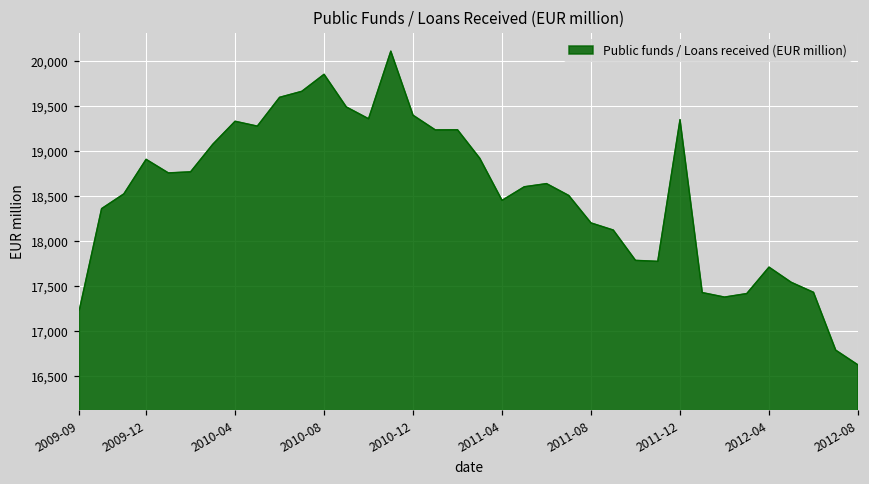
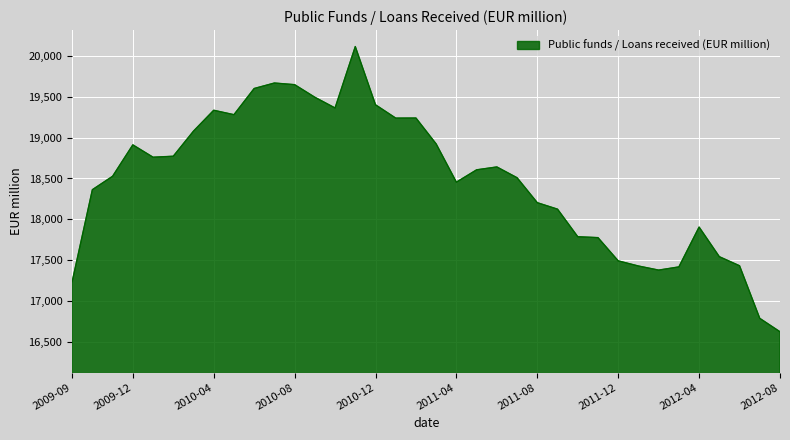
2010-08: 19,900 -> 19,600
2011-12: 19,400 -> 17,500
2012-04: 17,700 -> 17,900
